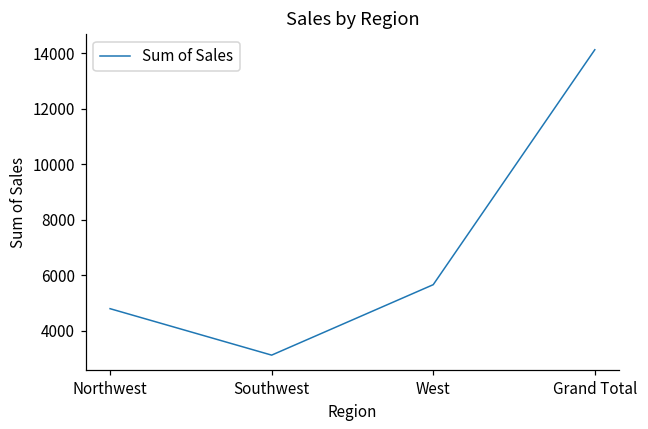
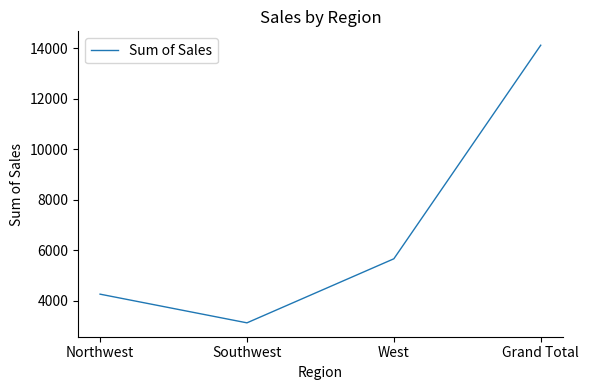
Northwest: 4800 -> 4300
